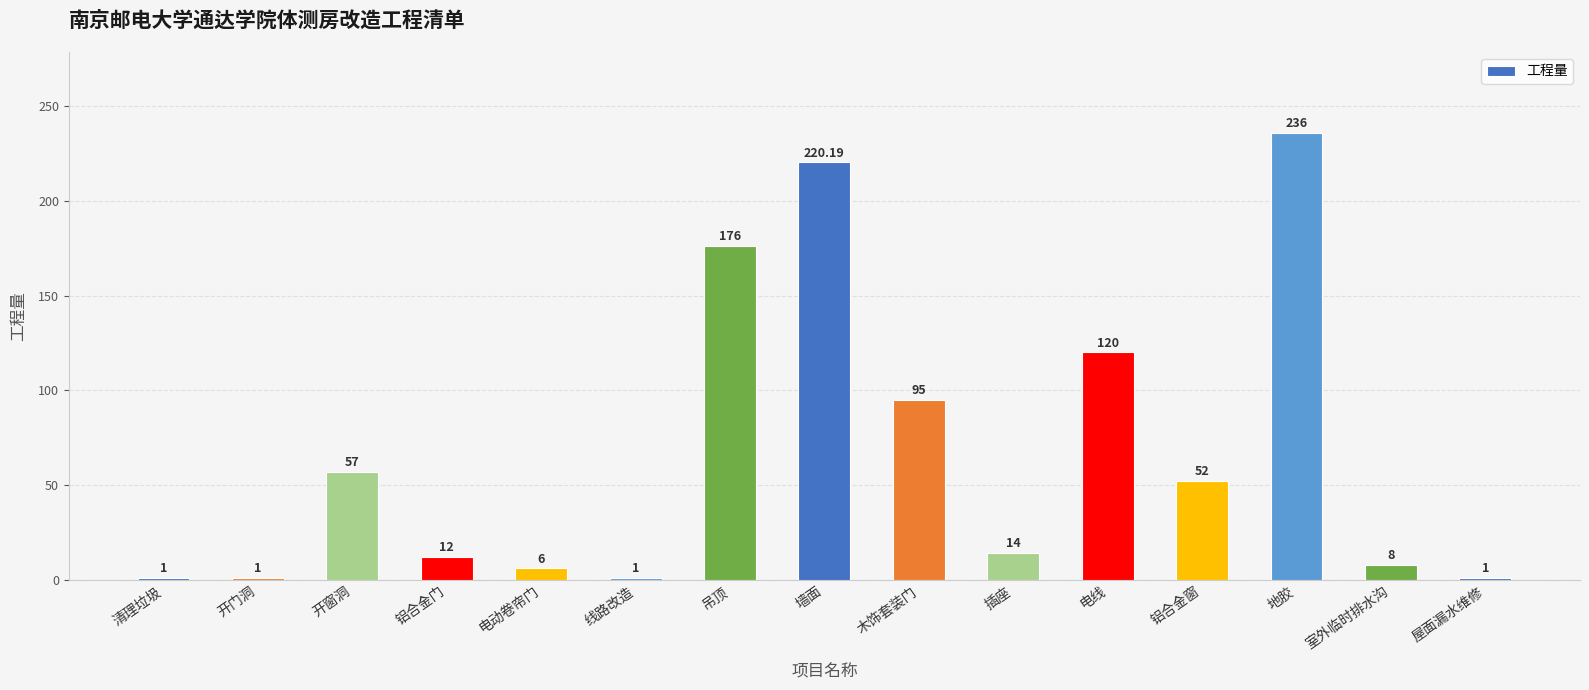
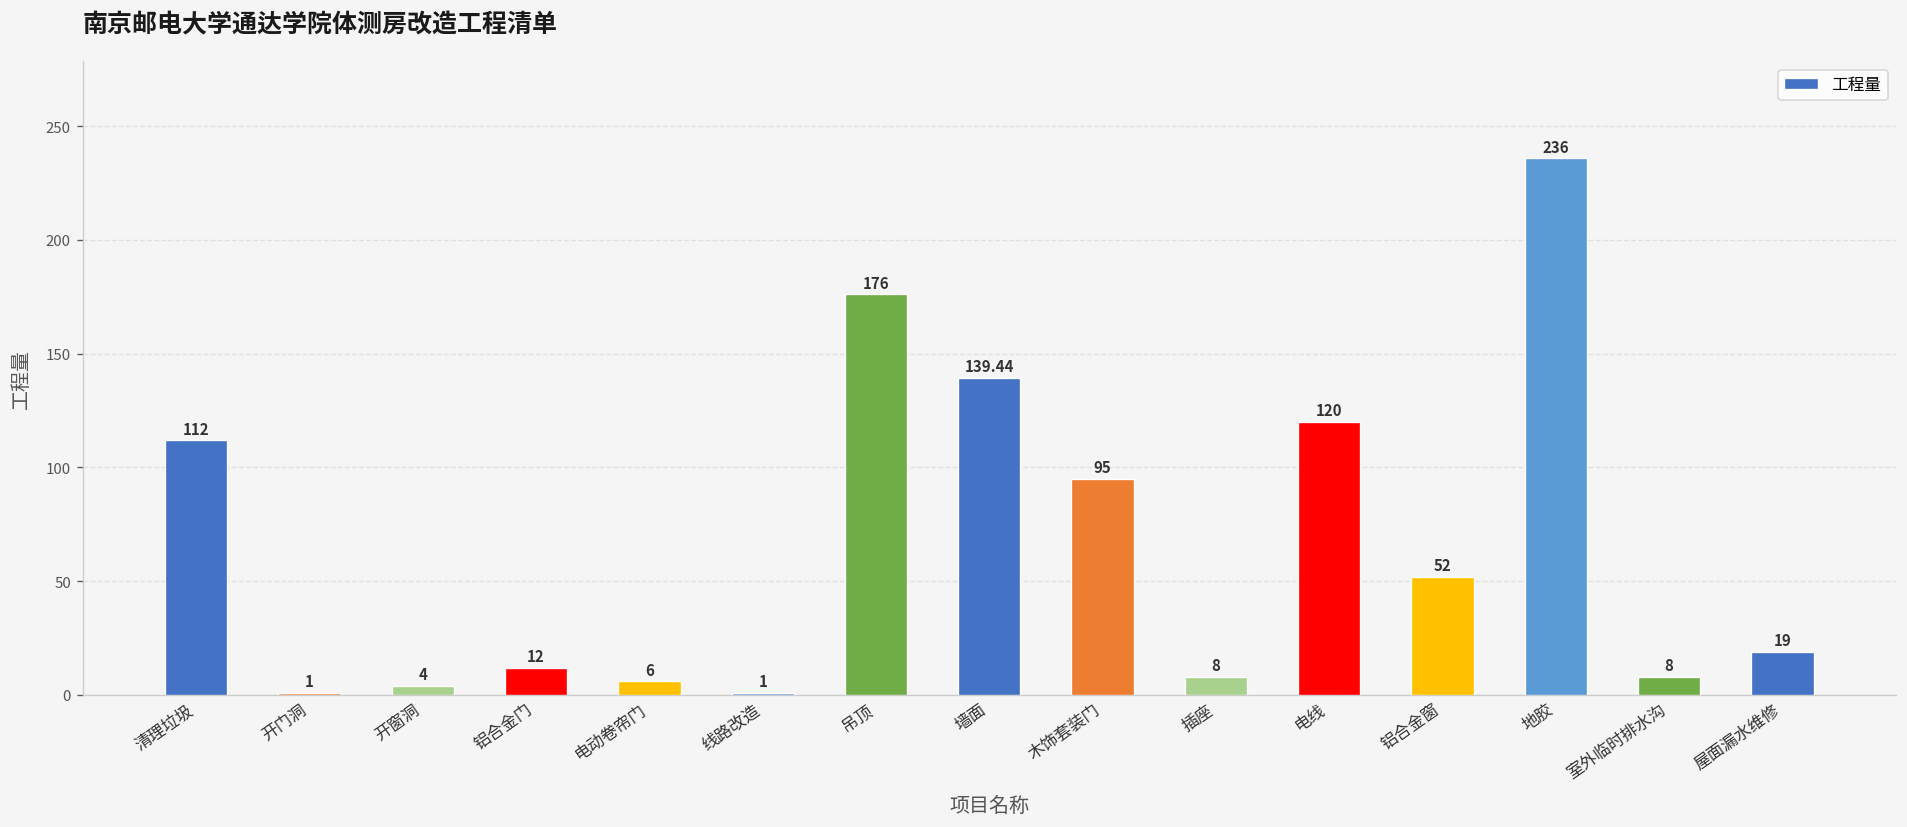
清理垃圾: 1 -> 112
开窗洞: 57 -> 4
墙面: 220.19 -> 139.44
插座: 14 -> 8
屋面漏水维修: 1 -> 19
